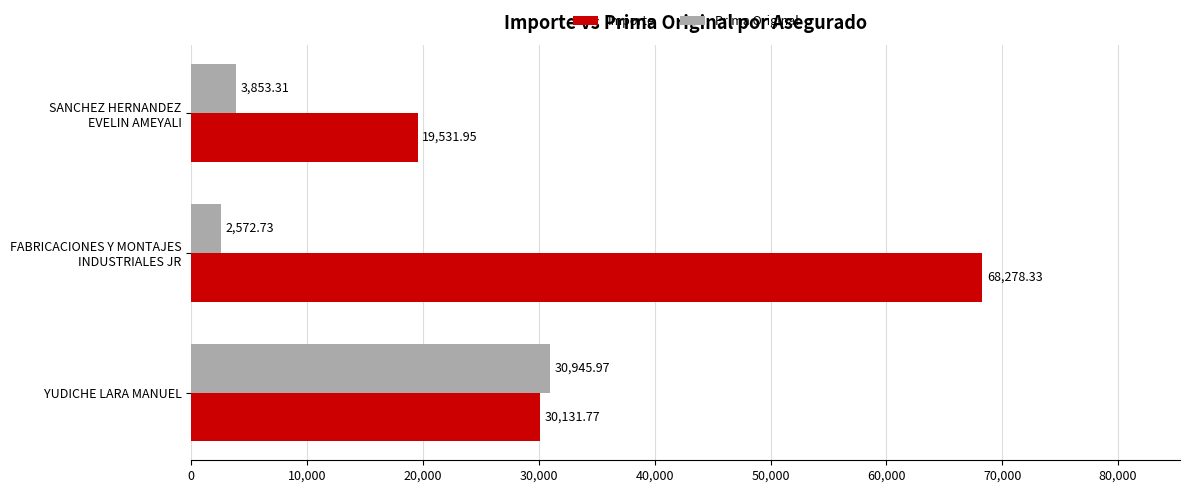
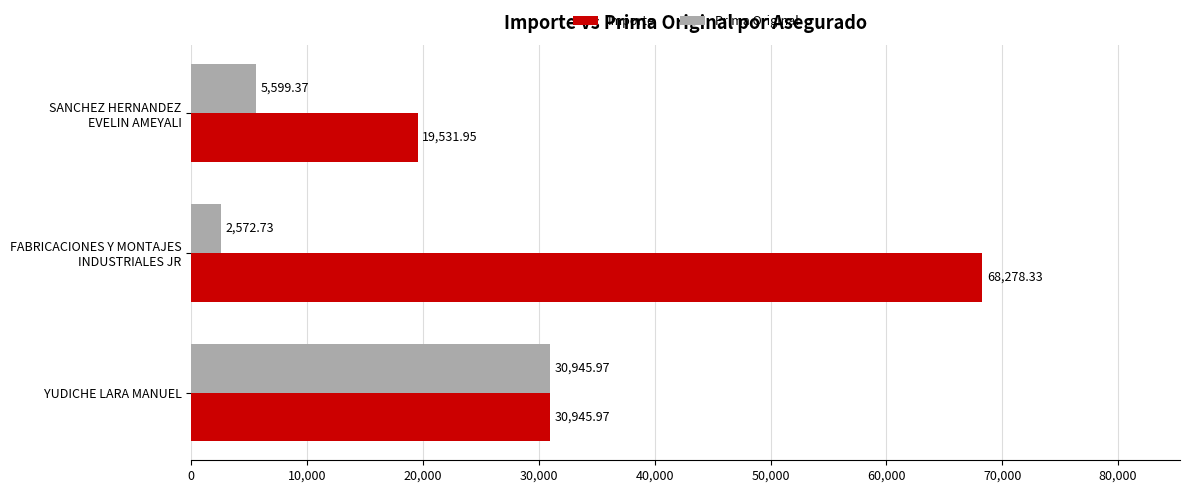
Prima Original, SANCHEZ HERNANDEZ EVELIN AMEYALI: 3,853.31 -> 5,599.37
Importe, YUDICHE LARA MANUEL: 30,131.77 -> 30,945.97
